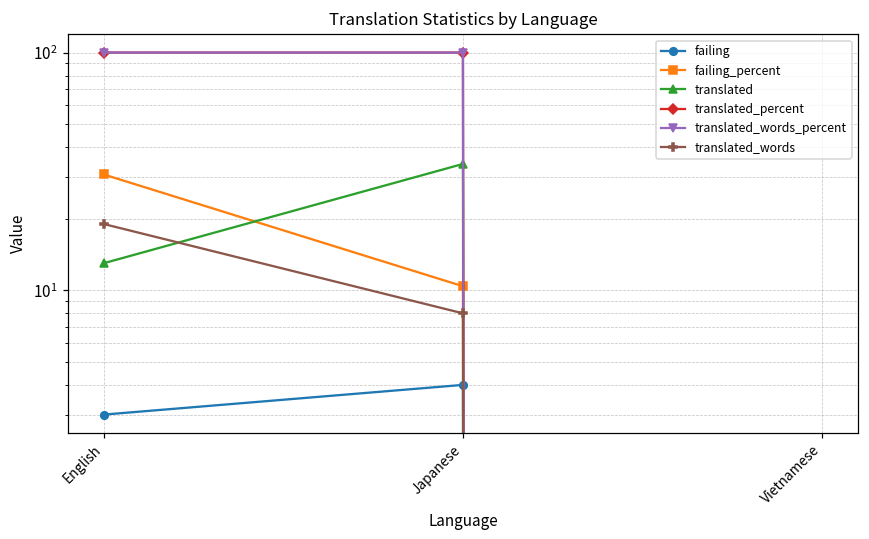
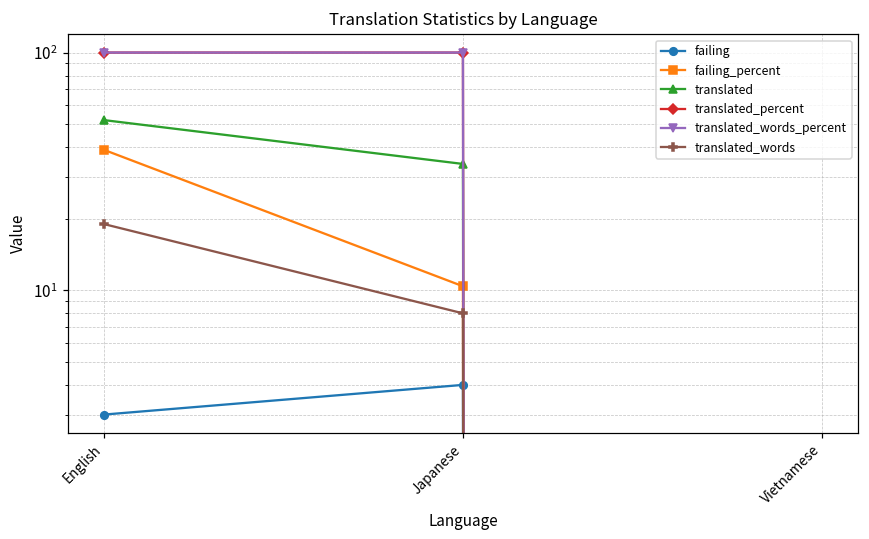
failing_percent, English: 31 -> 39
translated, English: 13 -> 52
